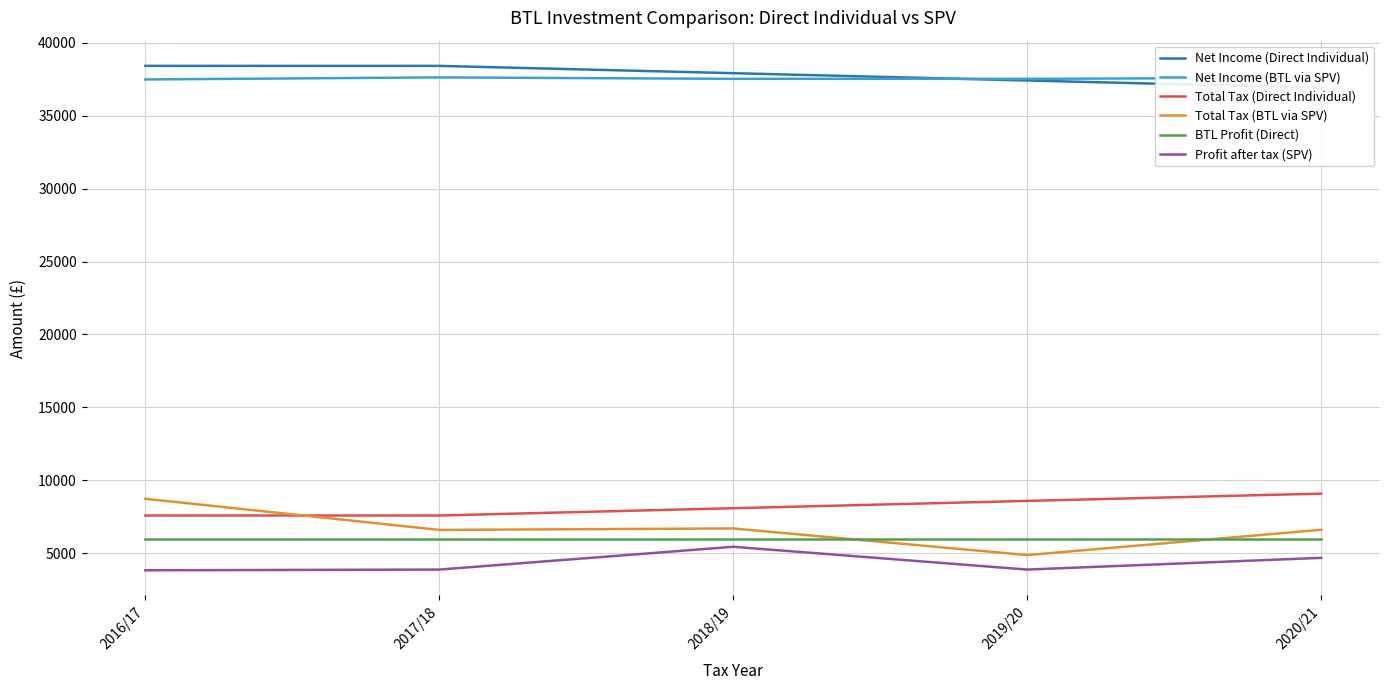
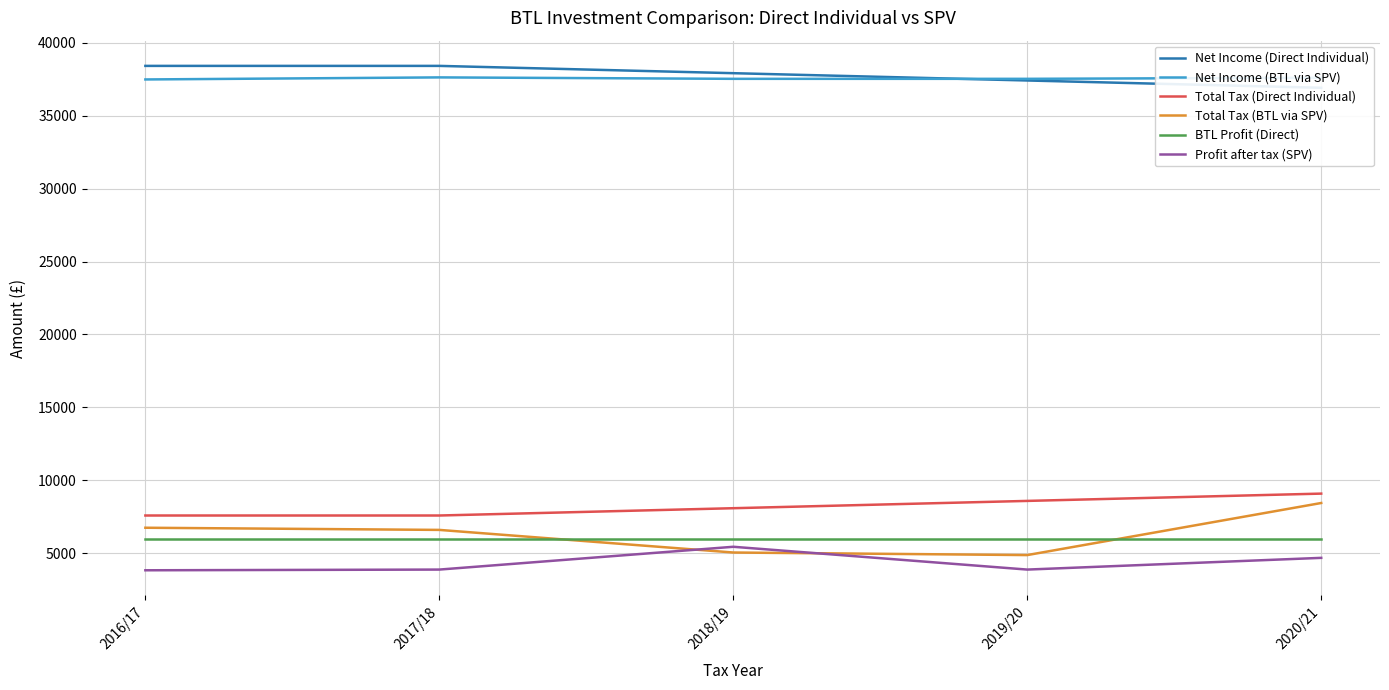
Total Tax (BTL via SPV), 2016/17: 8700 -> 6800
Total Tax (BTL via SPV), 2018/19: 6700 -> 5100
Total Tax (BTL via SPV), 2020/21: 6600 -> 8500
